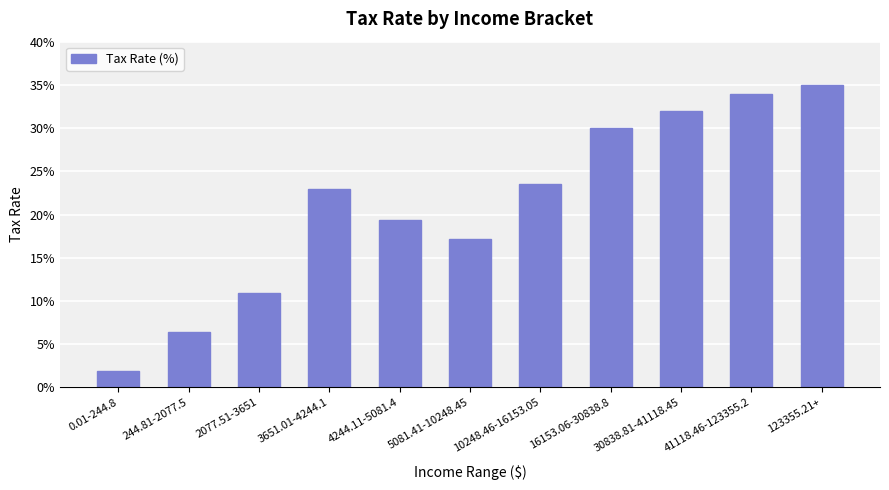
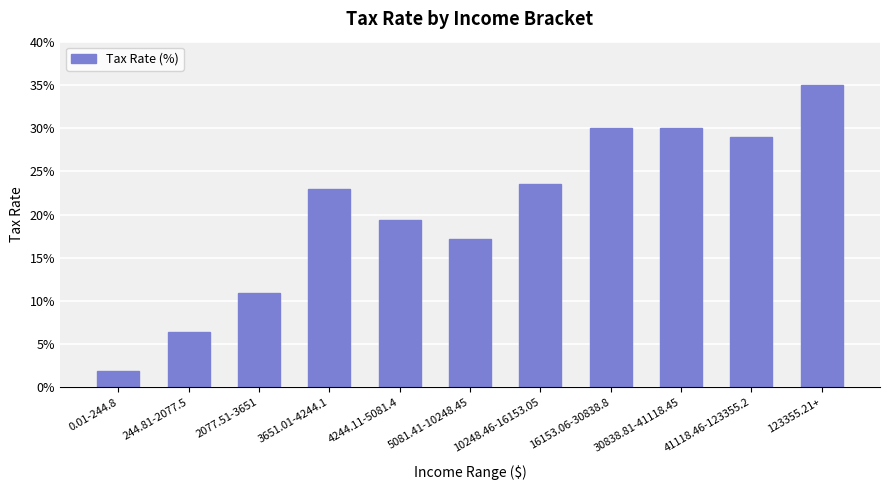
30838.81-41118.45: 32% -> 30%
41118.46-123355.2: 34% -> 29%
